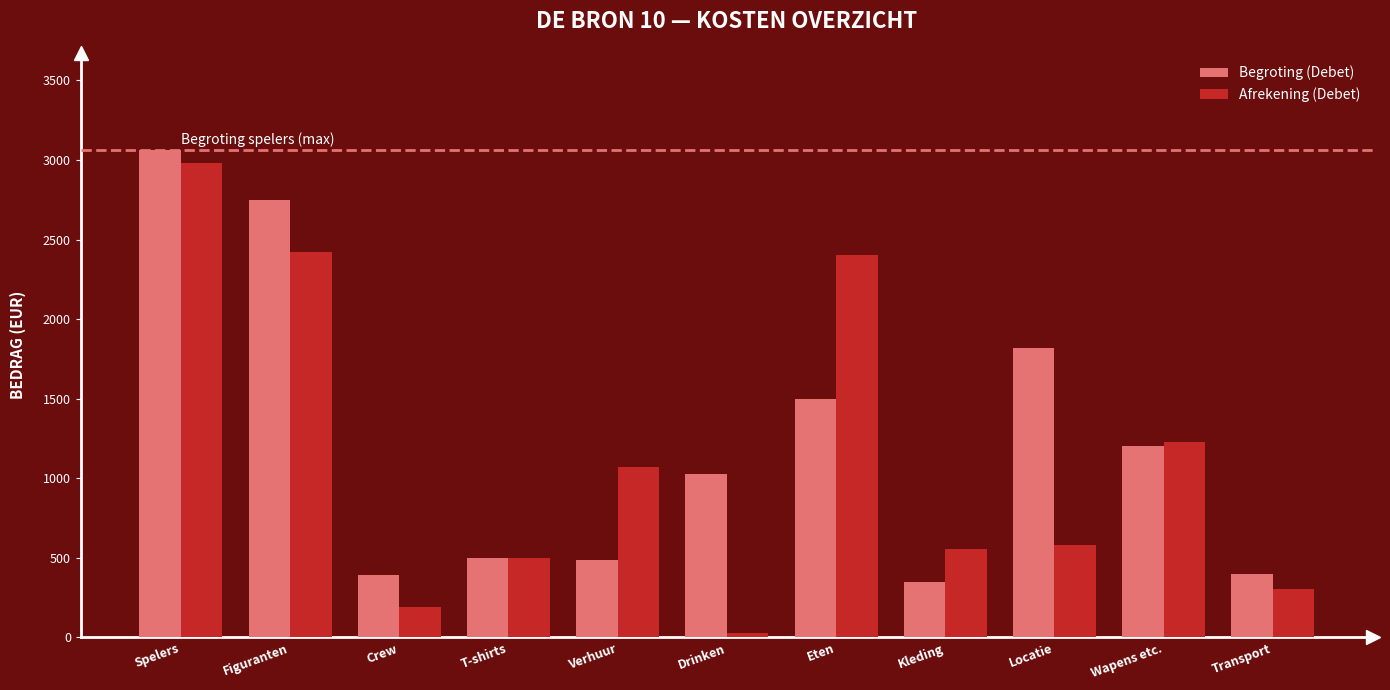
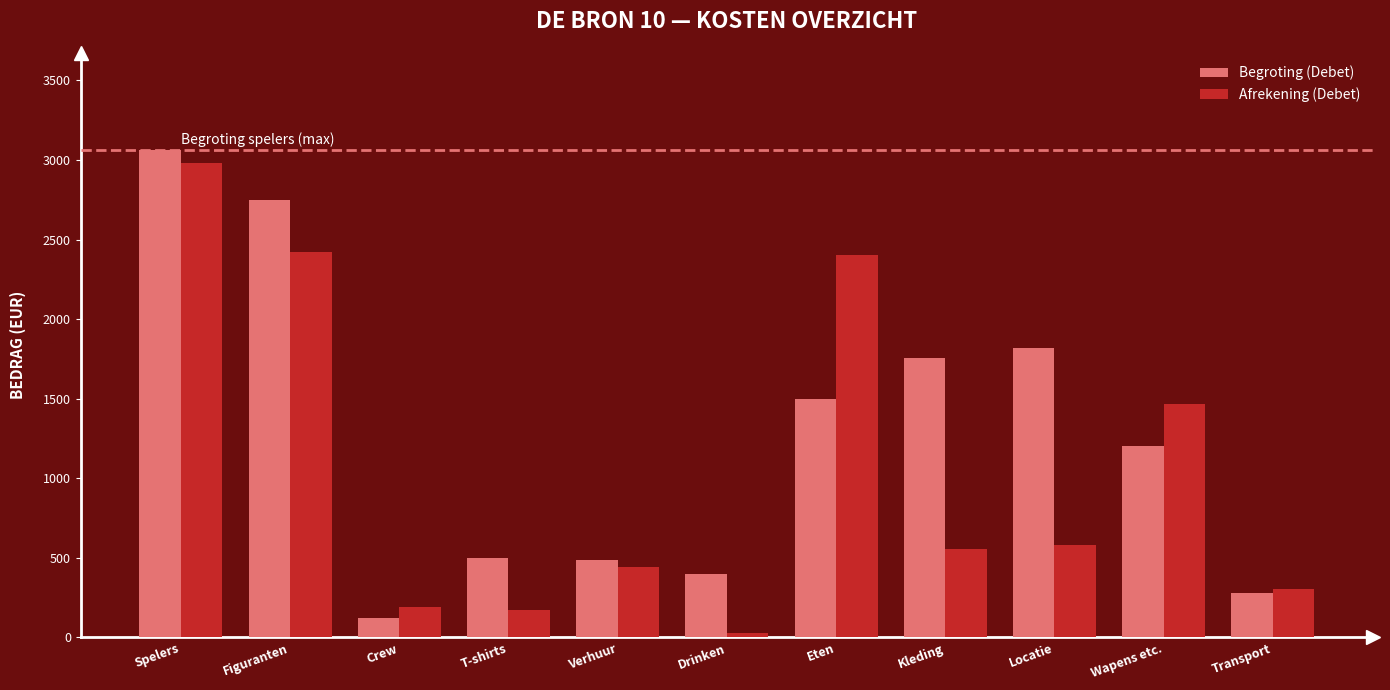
Begroting (Debet), Crew: 390 -> 120
Afrekening (Debet), T-shirts: 500 -> 170
Afrekening (Debet), Verhuur: 1070 -> 450
Begroting (Debet), Drinken: 1030 -> 400
Begroting (Debet), Kleding: 350 -> 1750
Afrekening (Debet), Wapens etc.: 1230 -> 1470
Begroting (Debet), Transport: 400 -> 280
